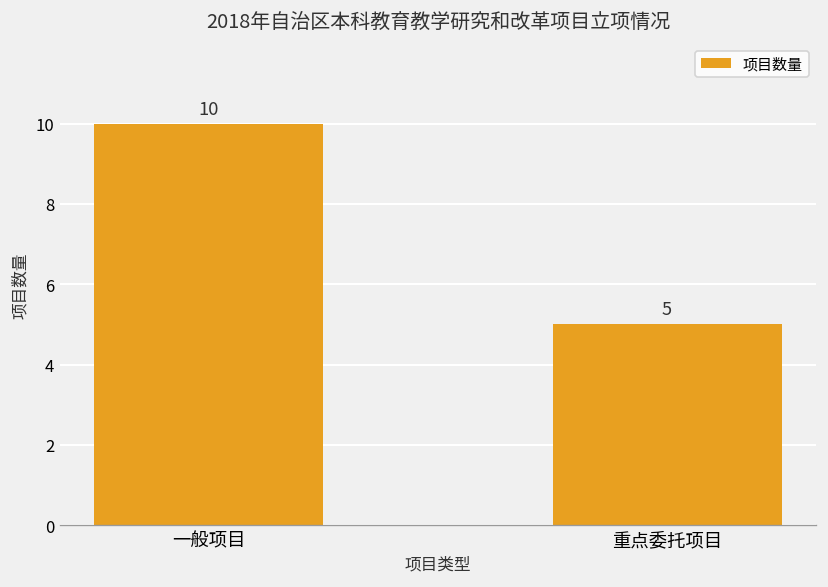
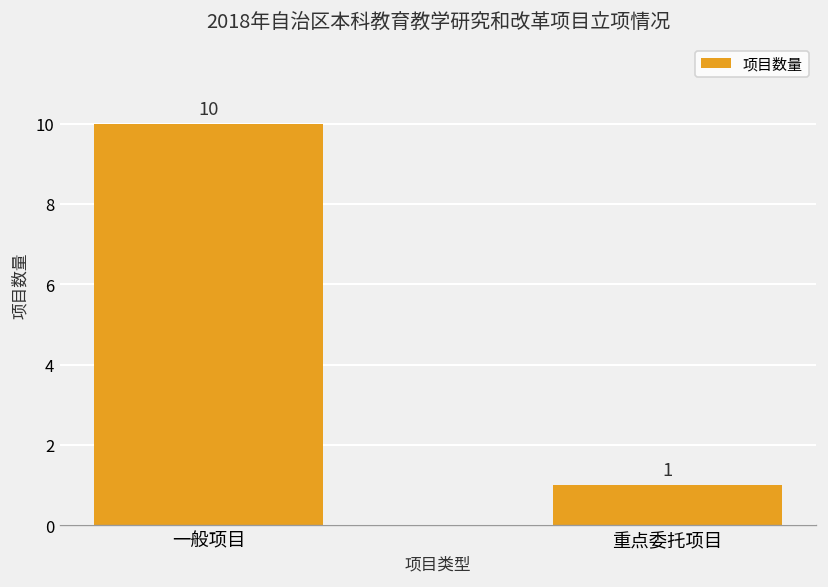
重点委托项目: 5 -> 1
